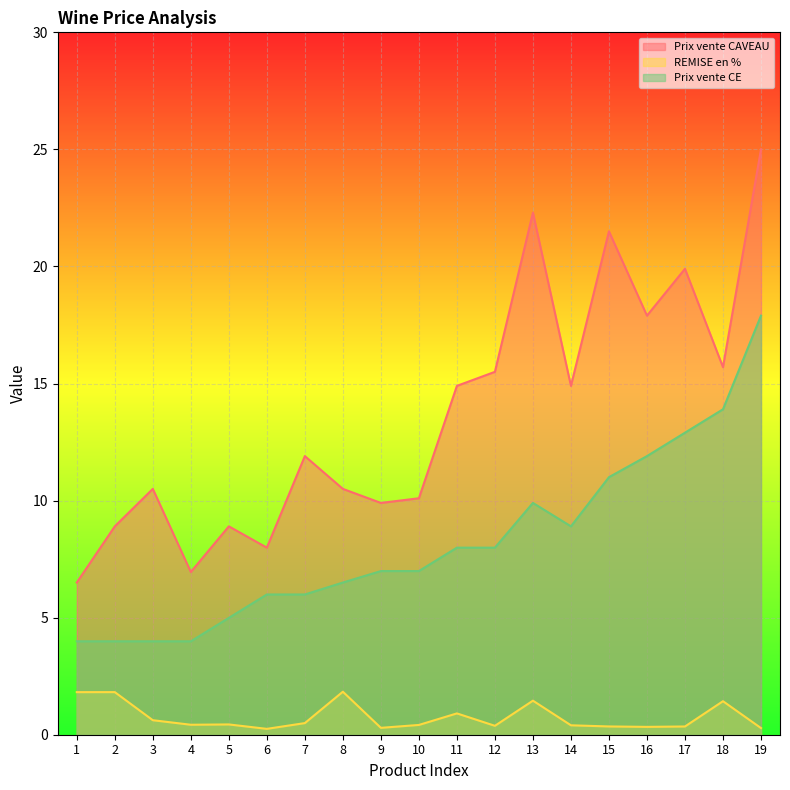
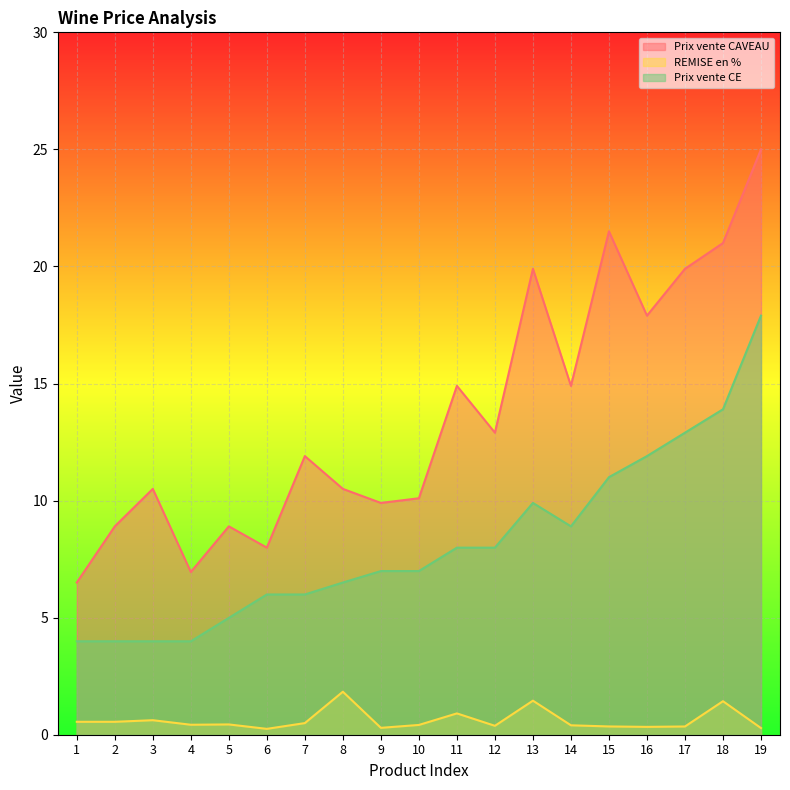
REMISE en %, 1: 1.8 -> 0.6
REMISE en %, 2: 1.8 -> 0.6
Prix vente CAVEAU, 12: 15.5 -> 12.9
Prix vente CAVEAU, 13: 22.3 -> 19.9
Prix vente CAVEAU, 18: 15.7 -> 21.0
